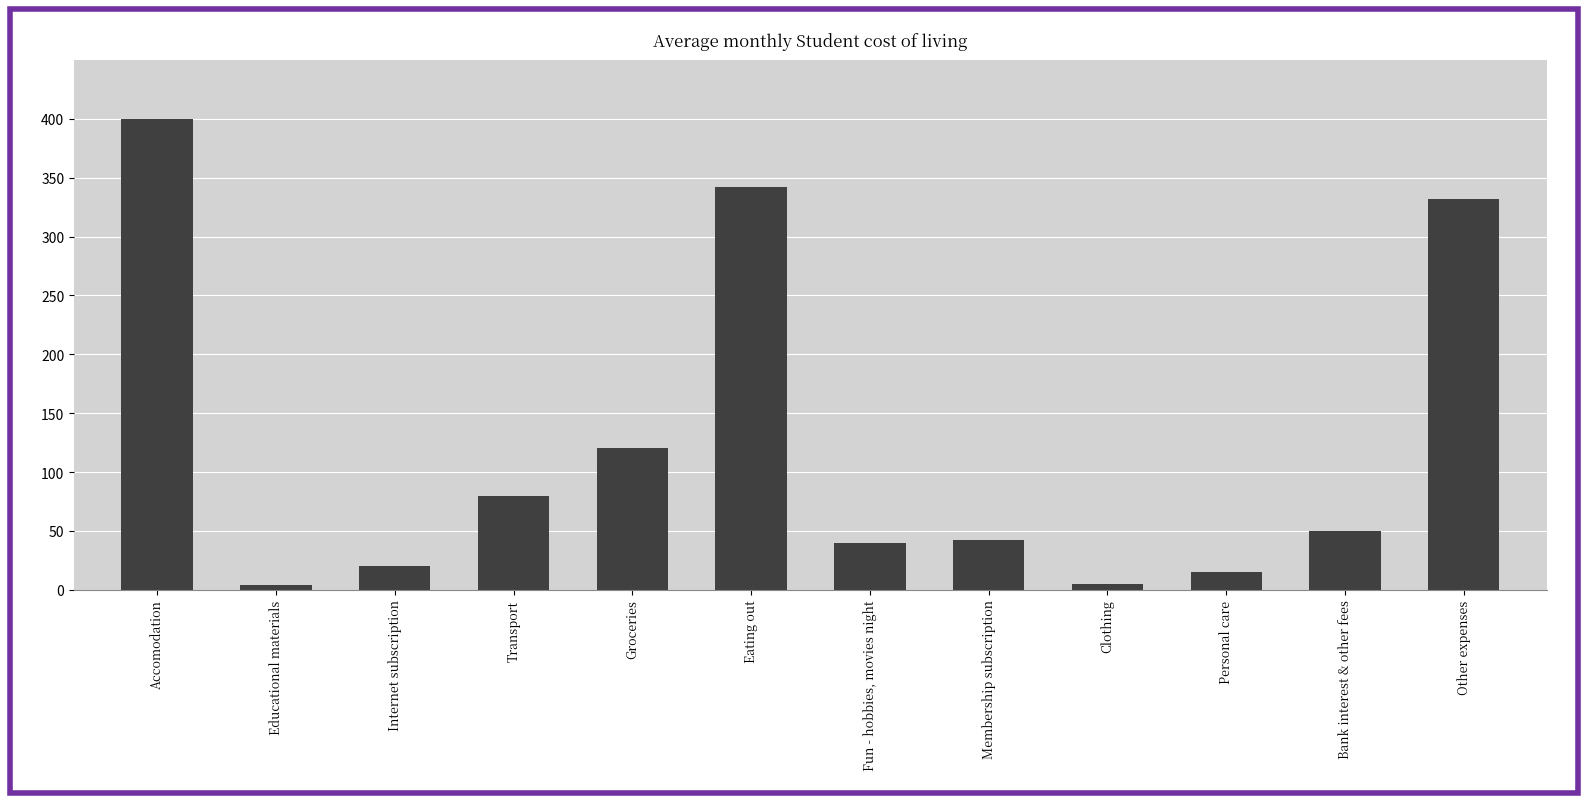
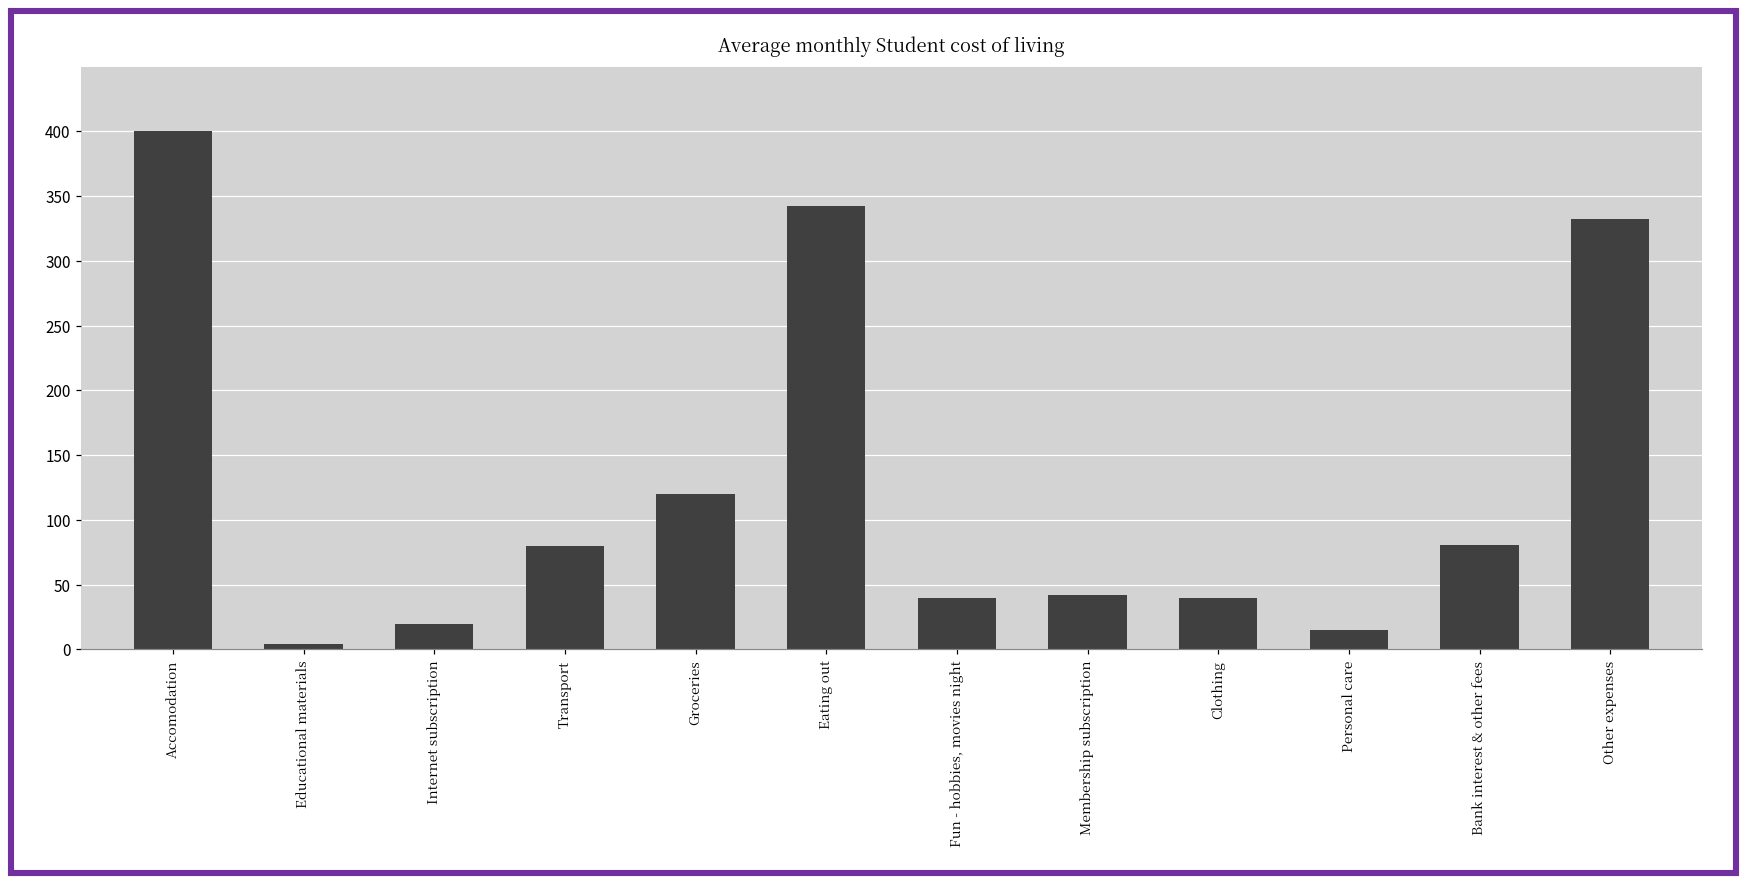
Clothing: 5 -> 40
Bank interest & other fees: 50 -> 81
